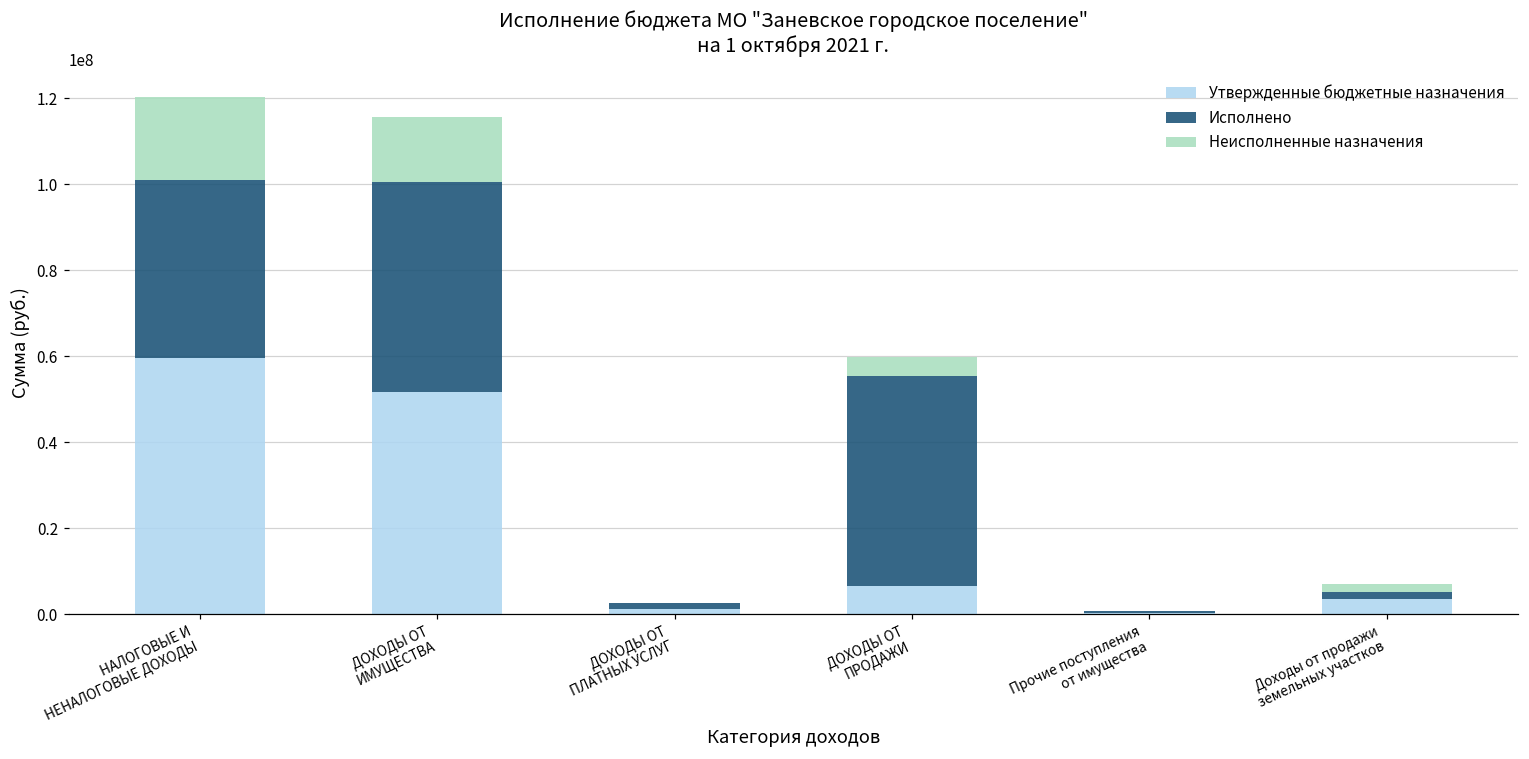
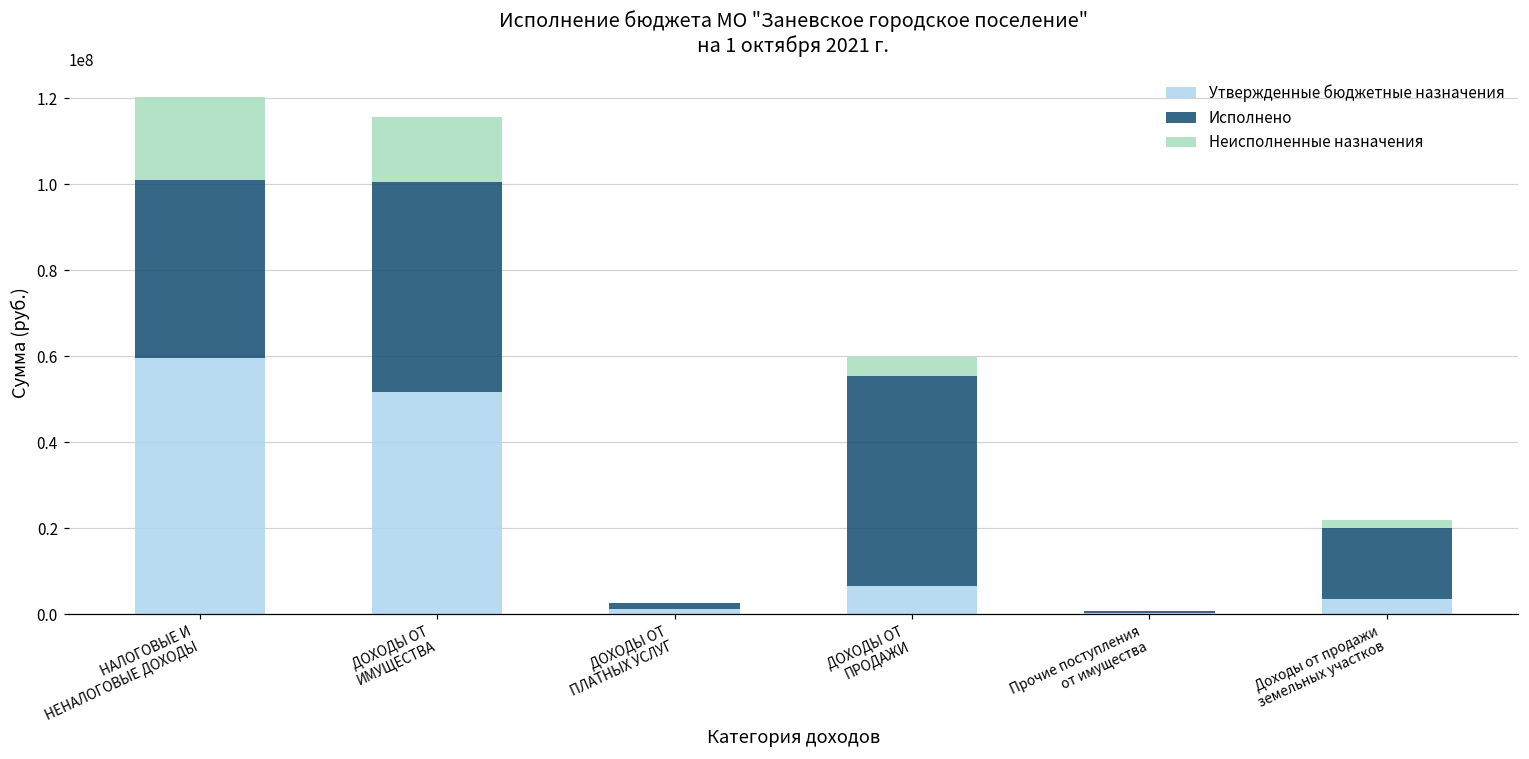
Исполнено, Доходы от продажи земельных участков: 2000000 -> 17000000
